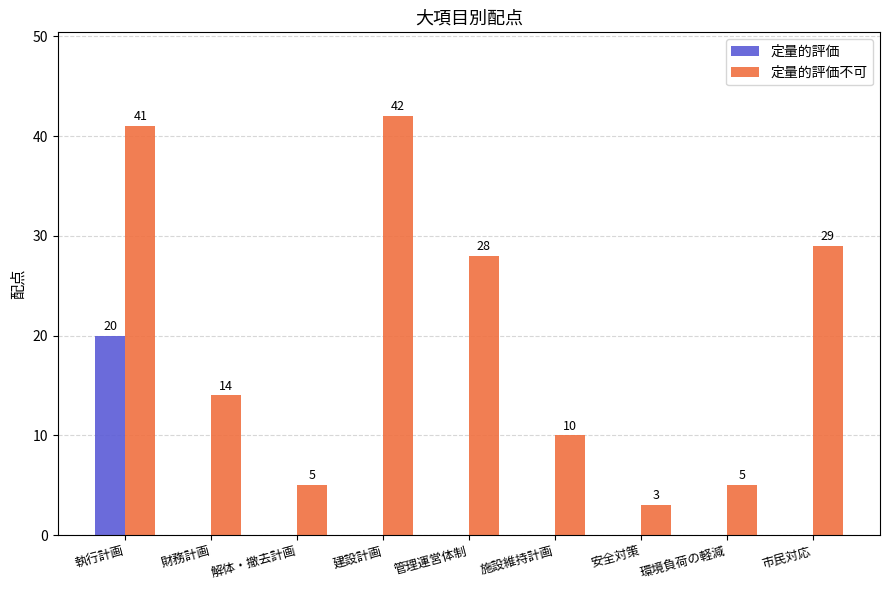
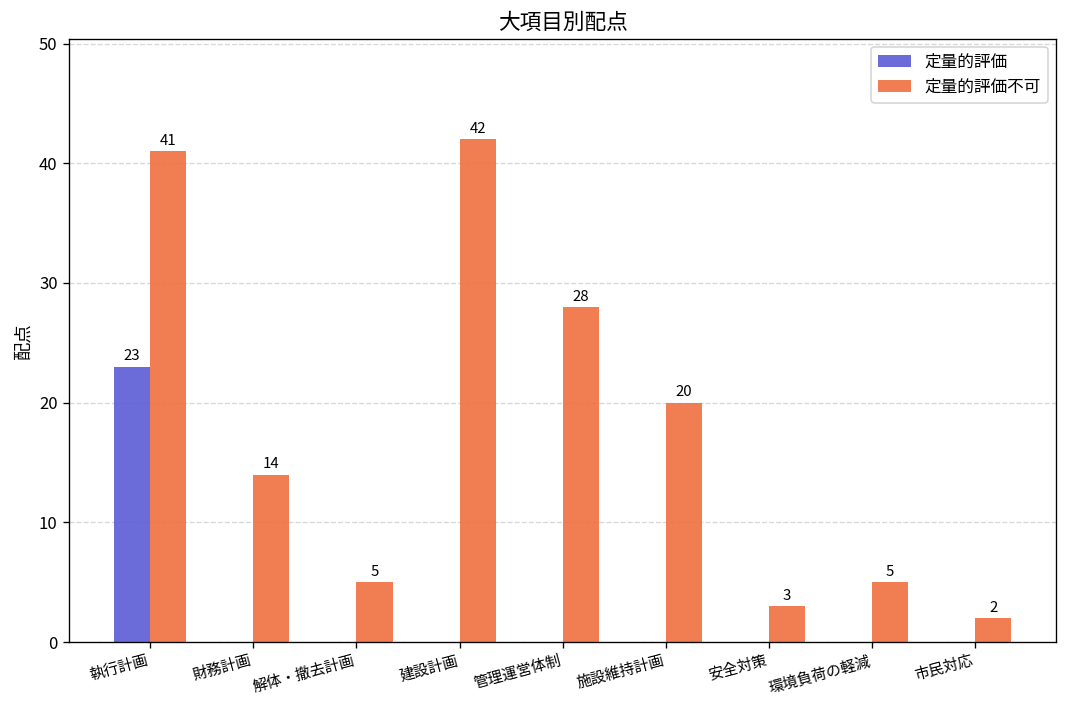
定量的評価, 執行計画: 20 -> 23
定量的評価不可, 施設維持計画: 10 -> 20
定量的評価不可, 市民対応: 29 -> 2
